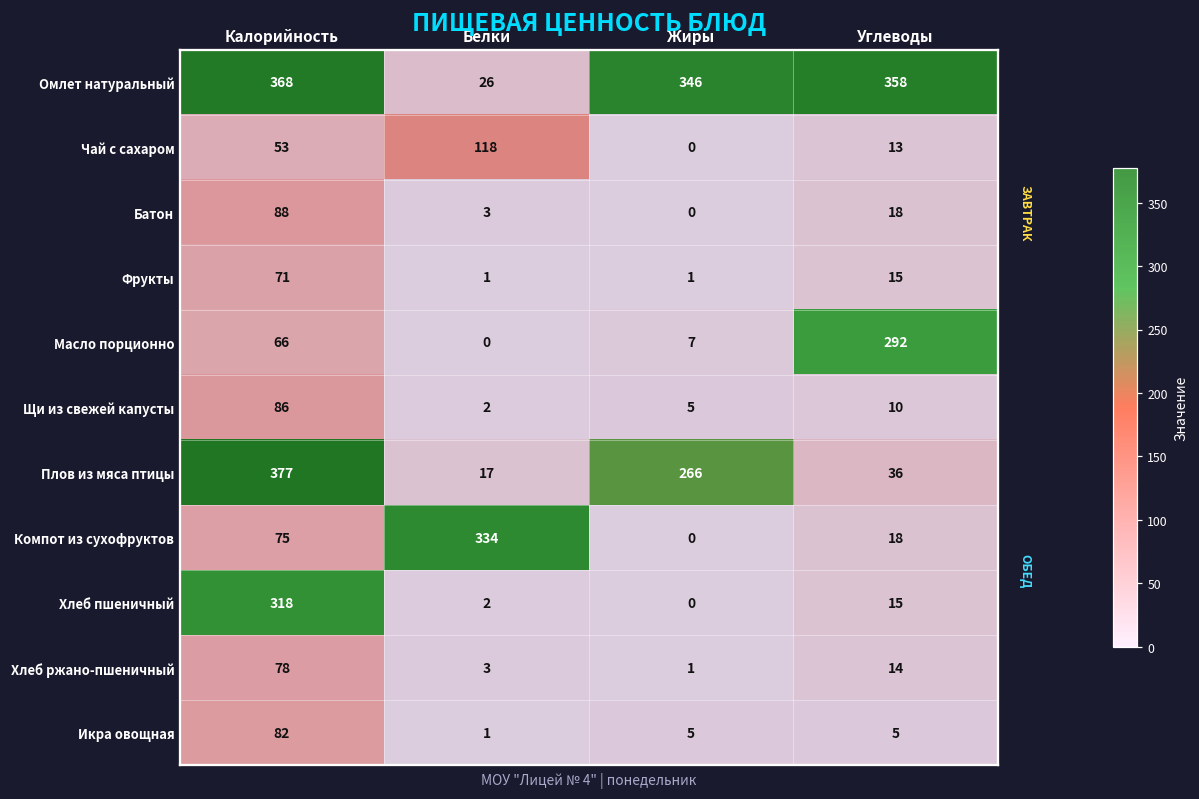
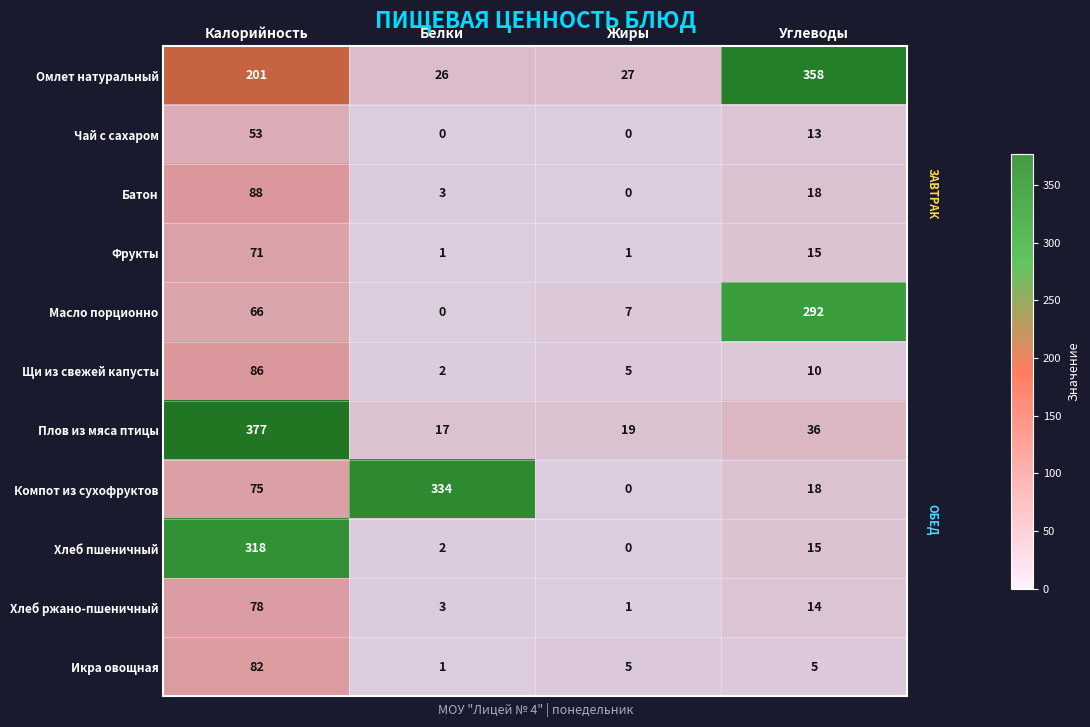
Омлет натуральный, Калорийность: 368 -> 201
Омлет натуральный, Жиры: 346 -> 27
Чай с сахаром, Белки: 118 -> 0
Плов из мяса птицы, Жиры: 266 -> 19
